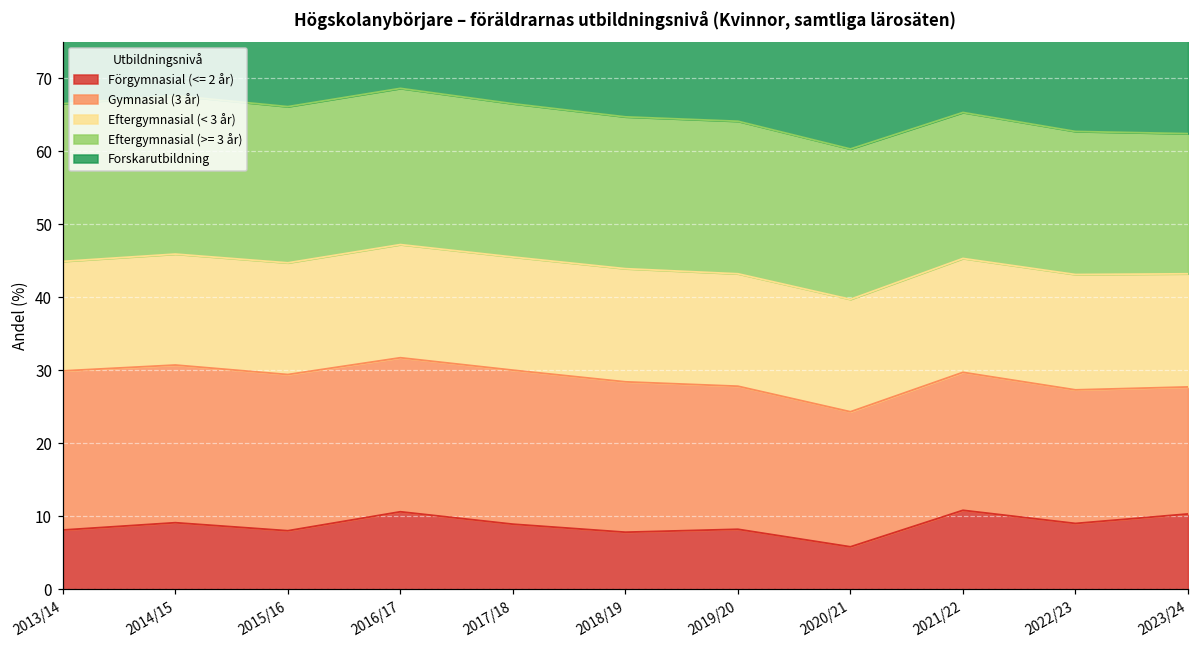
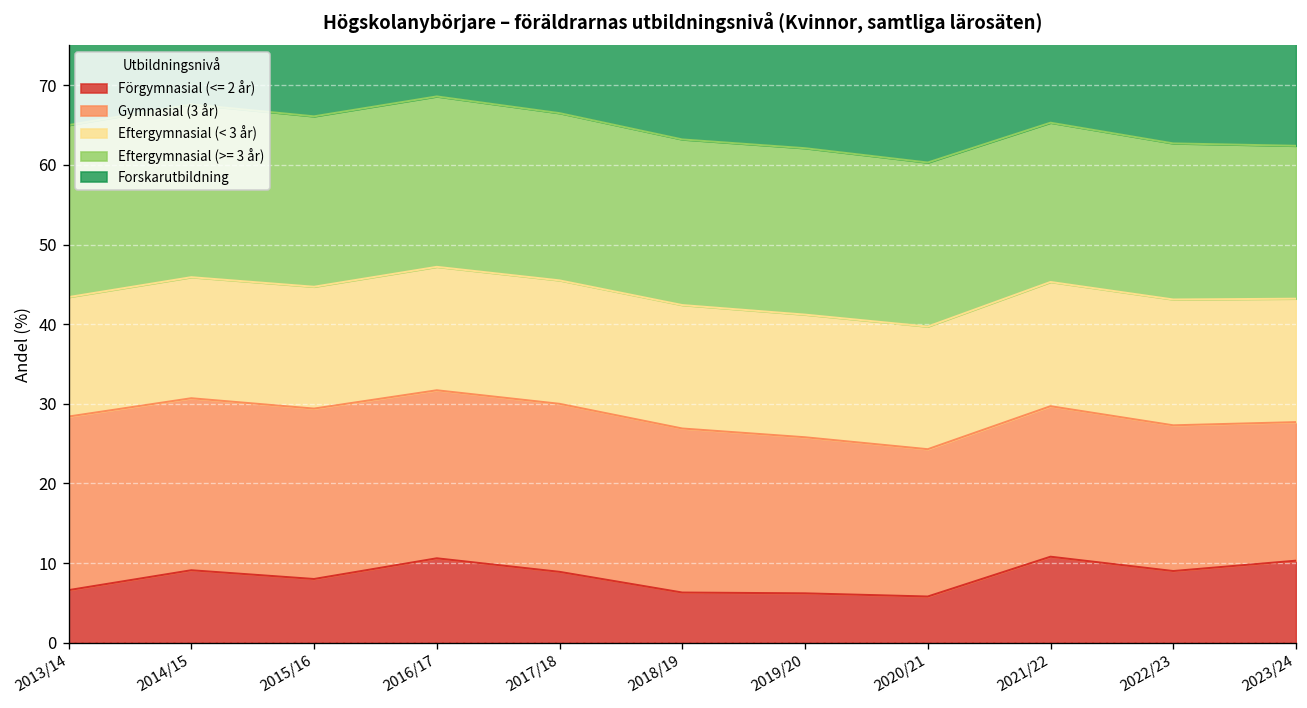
Förgymnasial (<= 2 år), 2013/14: 8 -> 7
Förgymnasial (<= 2 år), 2018/19: 8 -> 6
Förgymnasial (<= 2 år), 2019/20: 8 -> 6
